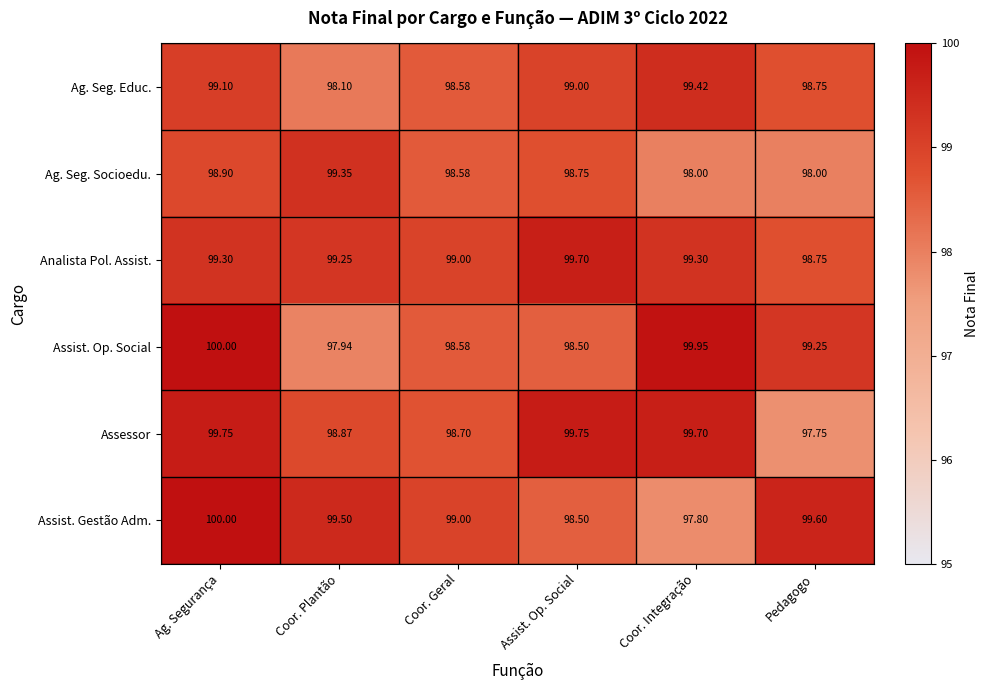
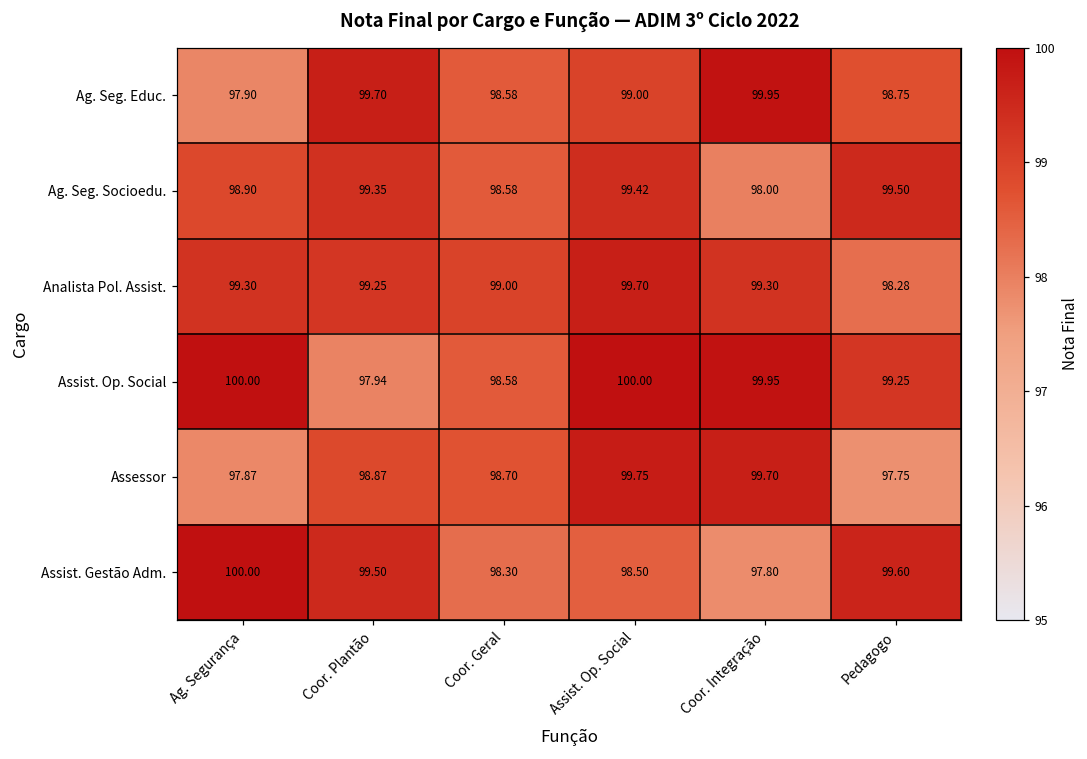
Ag. Seg. Educ., Ag. Segurança: 99.10 -> 97.90
Ag. Seg. Educ., Coor. Plantão: 98.10 -> 99.70
Ag. Seg. Educ., Coor. Integração: 99.42 -> 99.95
Ag. Seg. Socioedu., Assist. Op. Social: 98.75 -> 99.42
Ag. Seg. Socioedu., Pedagogo: 98.00 -> 99.50
Analista Pol. Assist., Pedagogo: 98.75 -> 98.28
Assist. Op. Social, Assist. Op. Social: 98.50 -> 100.00
Assessor, Ag. Segurança: 99.75 -> 97.87
Assist. Gestão Adm., Coor. Geral: 99.00 -> 98.30
